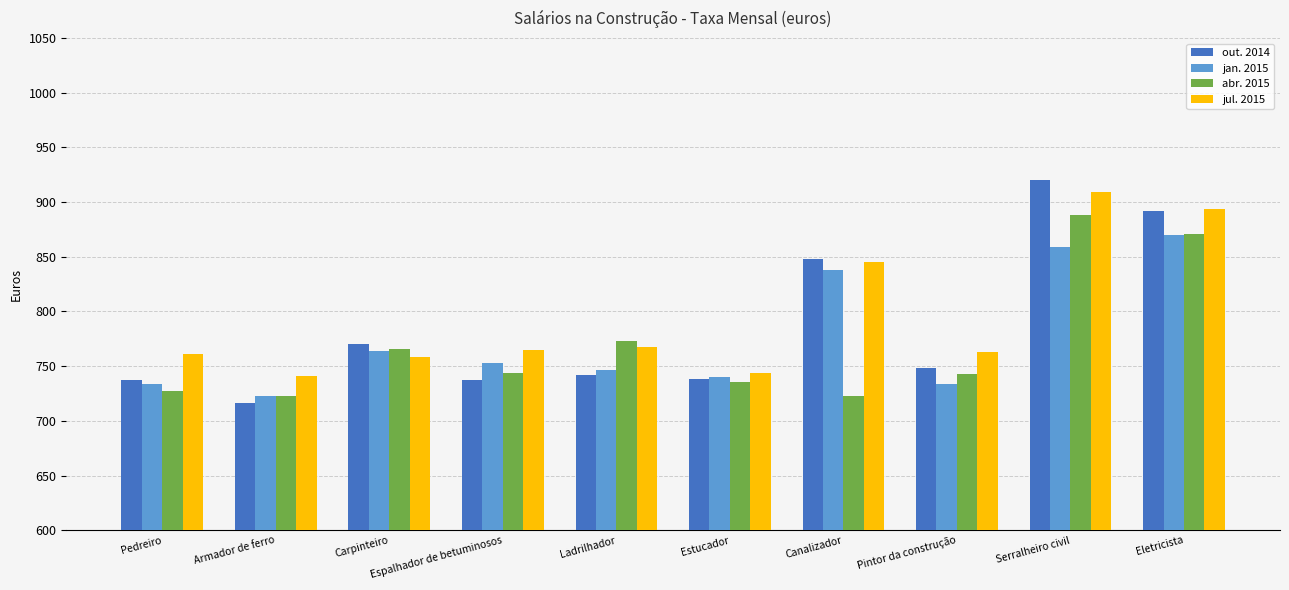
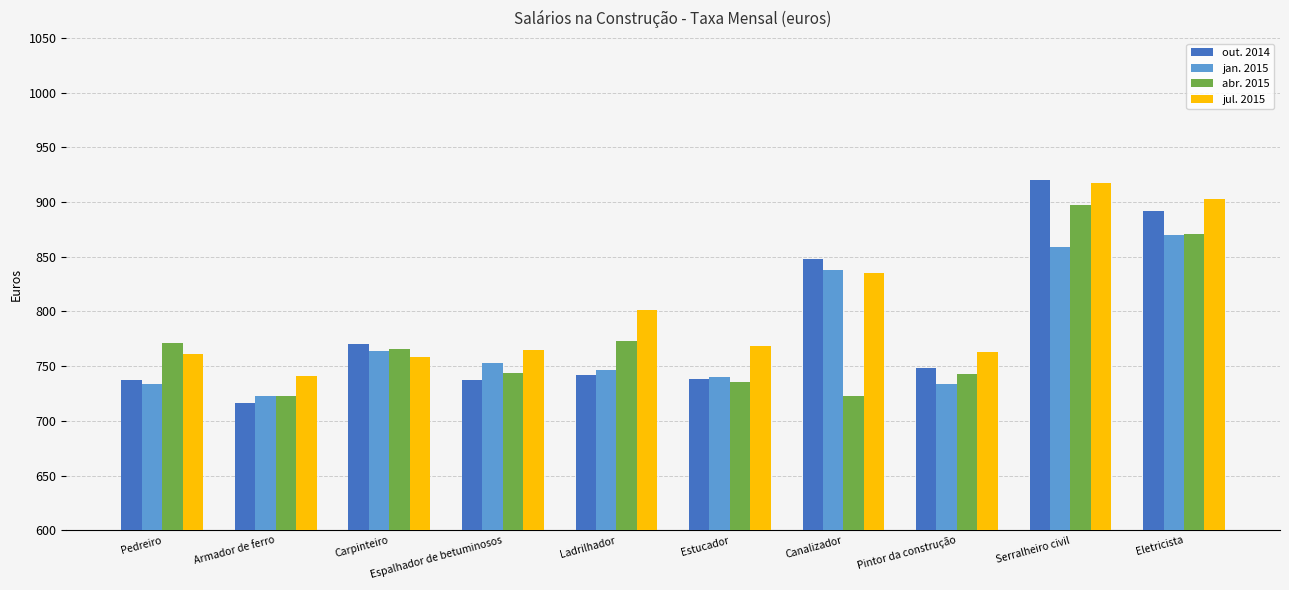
abr. 2015, Pedreiro: 728 -> 771
jul. 2015, Ladrilhador: 767 -> 802
jul. 2015, Estucador: 744 -> 768
jul. 2015, Canalizador: 845 -> 835
abr. 2015, Serralheiro civil: 888 -> 897
jul. 2015, Serralheiro civil: 910 -> 917
jul. 2015, Eletricista: 894 -> 903
